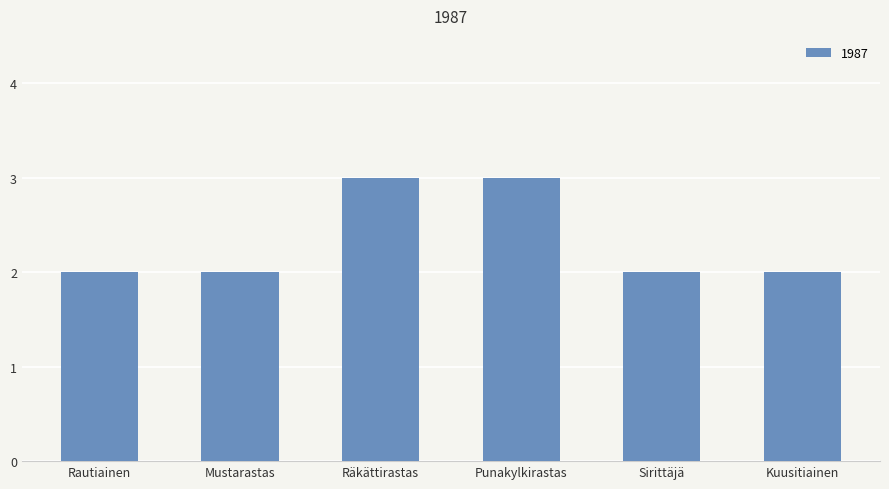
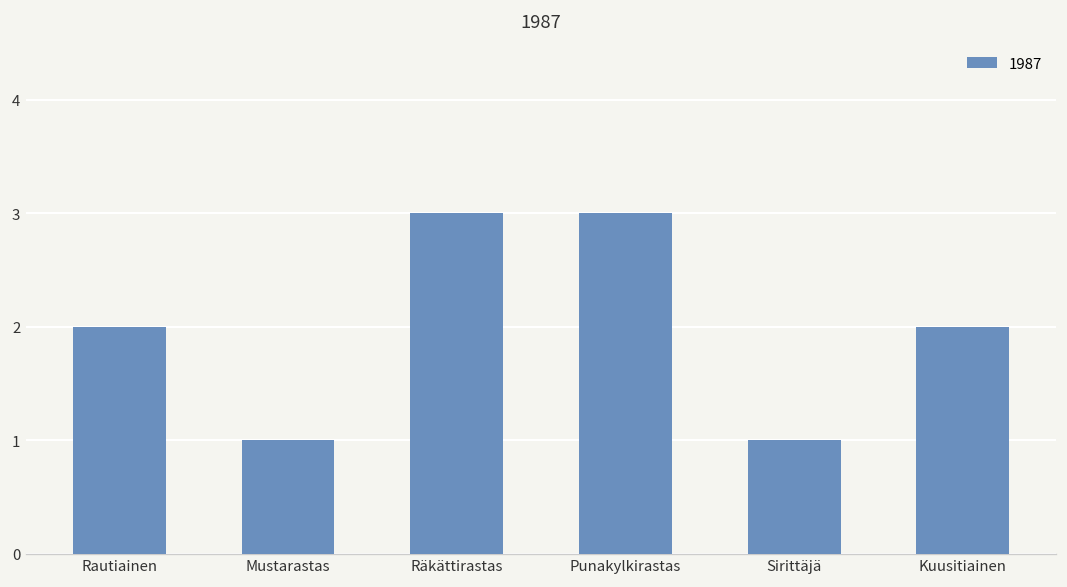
Mustarastas: 2 -> 1
Sirittäjä: 2 -> 1
